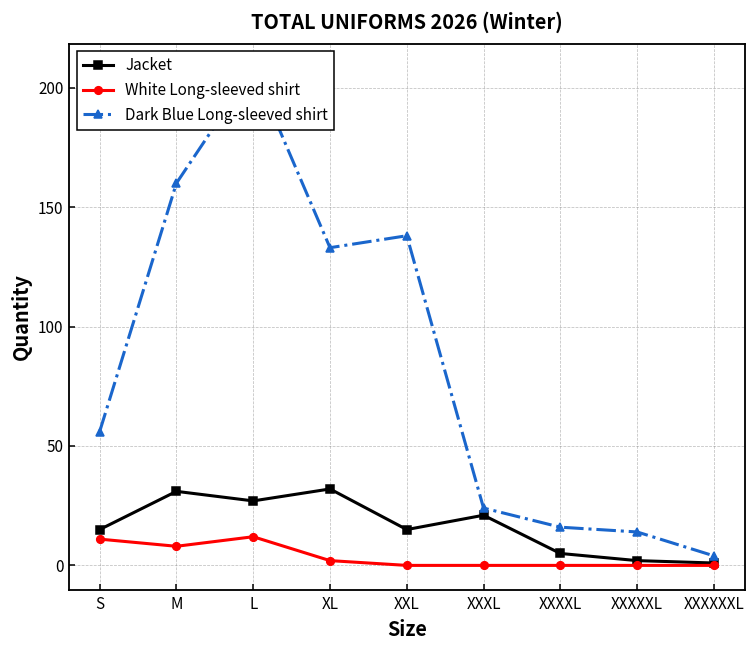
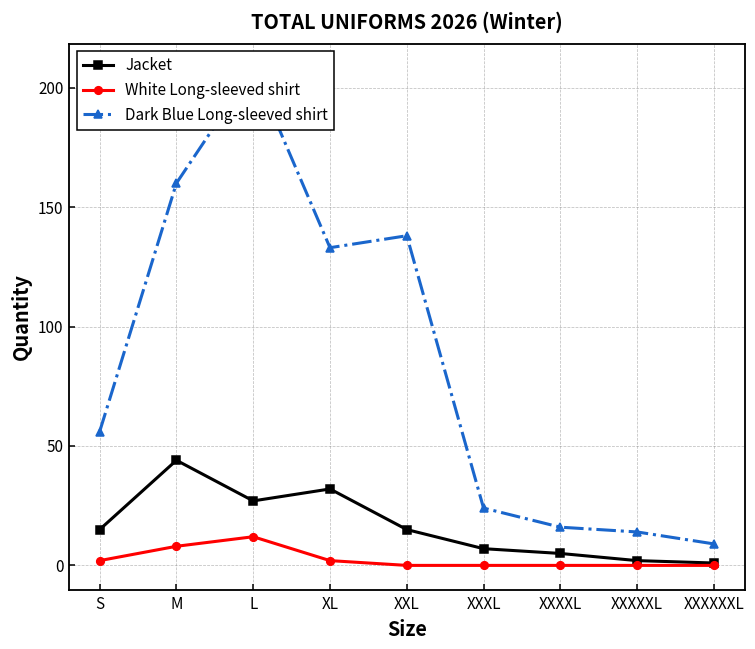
White Long-sleeved shirt, S: 11 -> 2
Jacket, M: 31 -> 44
Jacket, XXXL: 21 -> 7
Dark Blue Long-sleeved shirt, XXXXXXL: 4 -> 9
